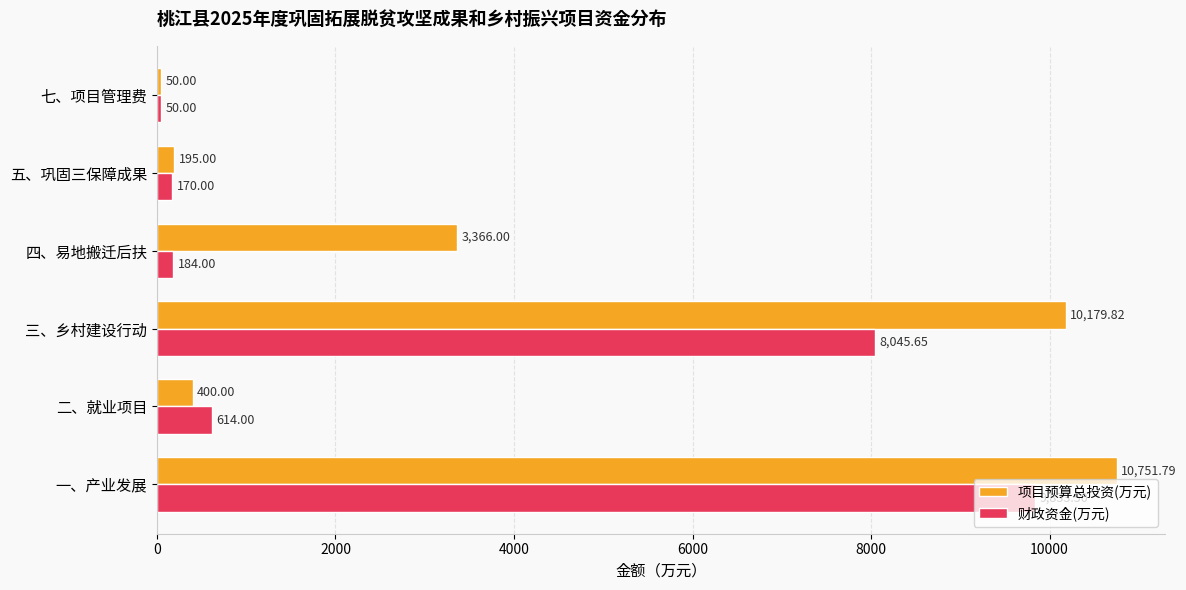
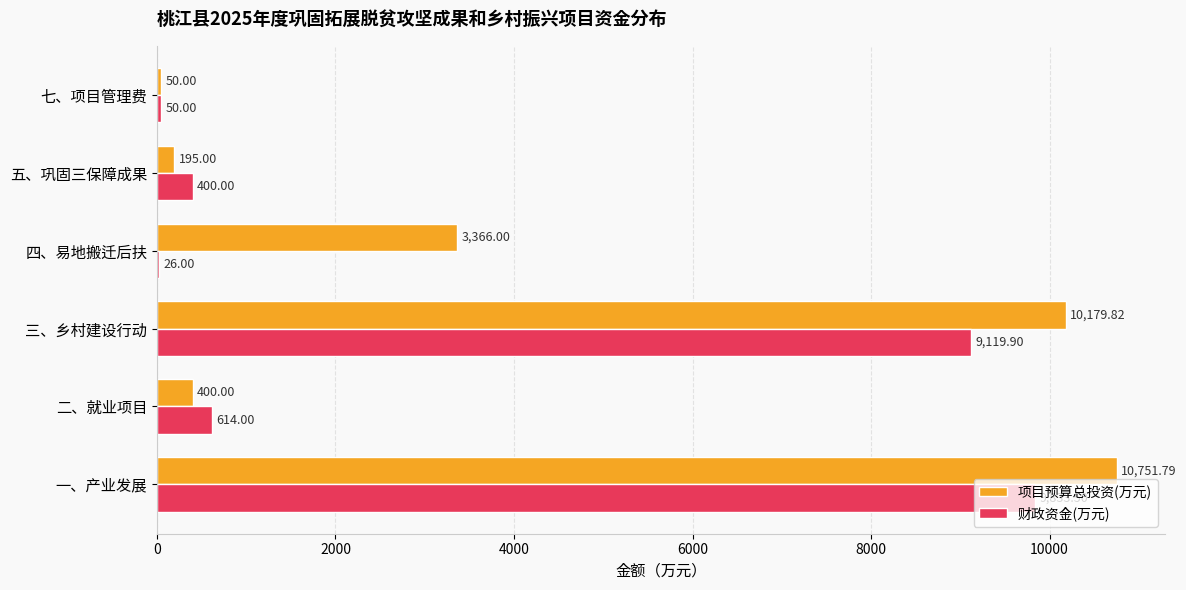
财政资金(万元), 五、巩固三保障成果: 170.00 -> 400.00
财政资金(万元), 四、易地搬迁后扶: 184.00 -> 26.00
财政资金(万元), 三、乡村建设行动: 8,045.65 -> 9,119.90
